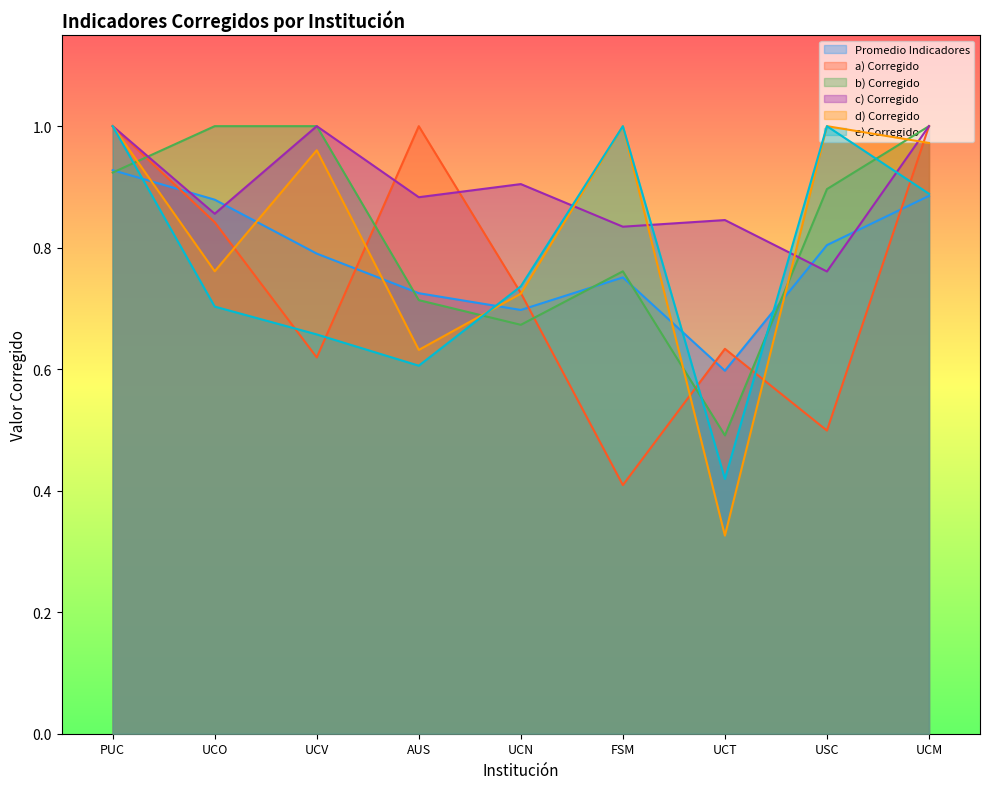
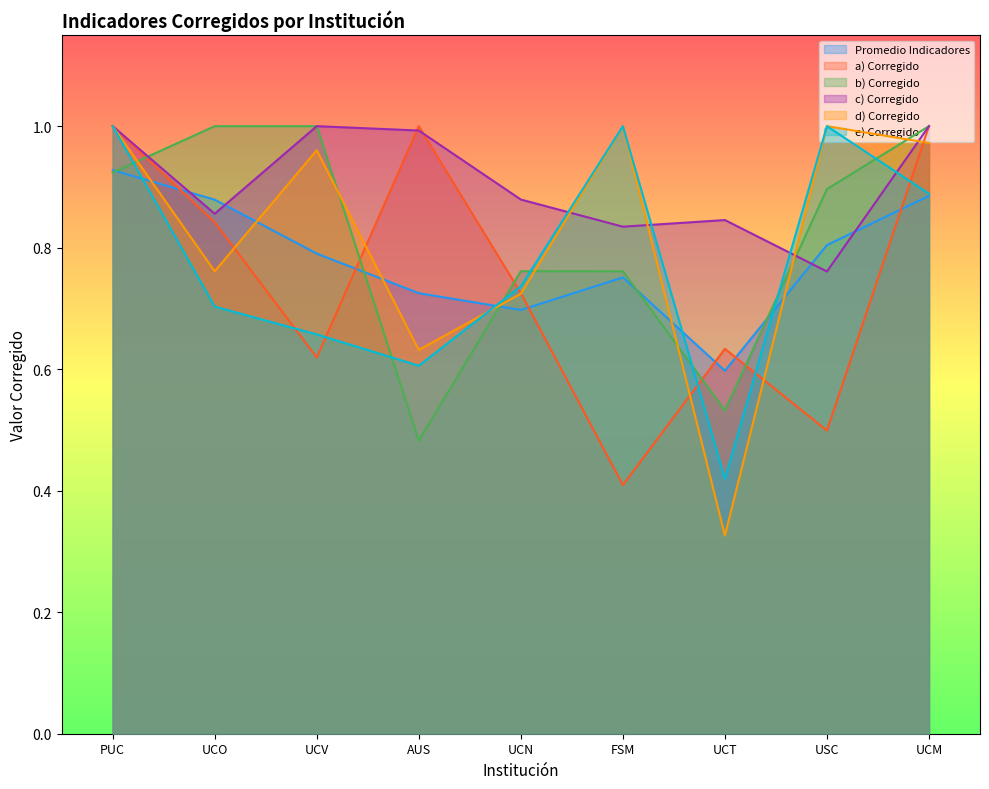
b) Corregido, AUS: 0.71 -> 0.48
c) Corregido, AUS: 0.88 -> 0.99
b) Corregido, UCN: 0.67 -> 0.76
c) Corregido, UCN: 0.90 -> 0.88
b) Corregido, UCT: 0.49 -> 0.53
